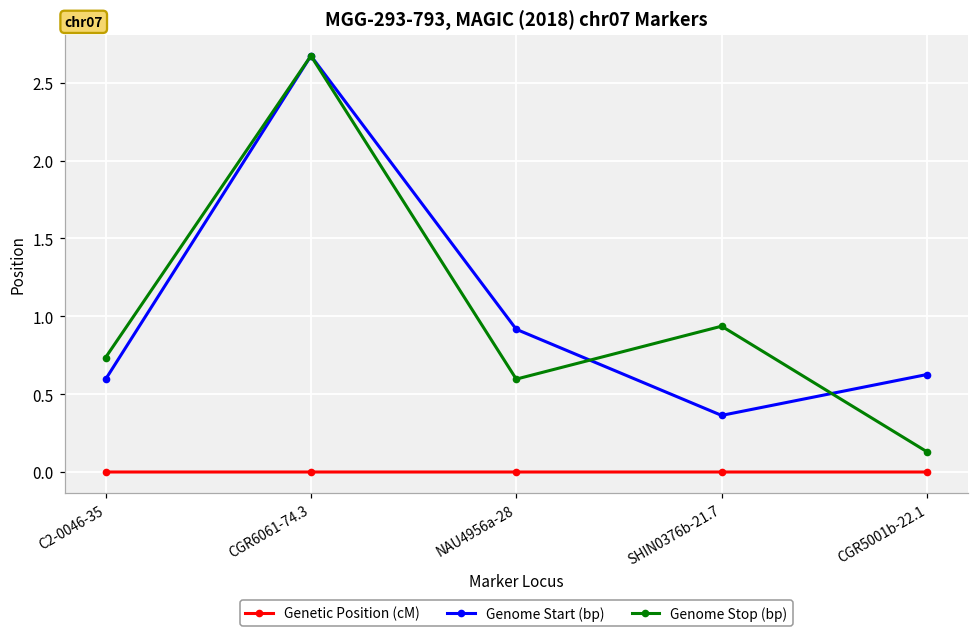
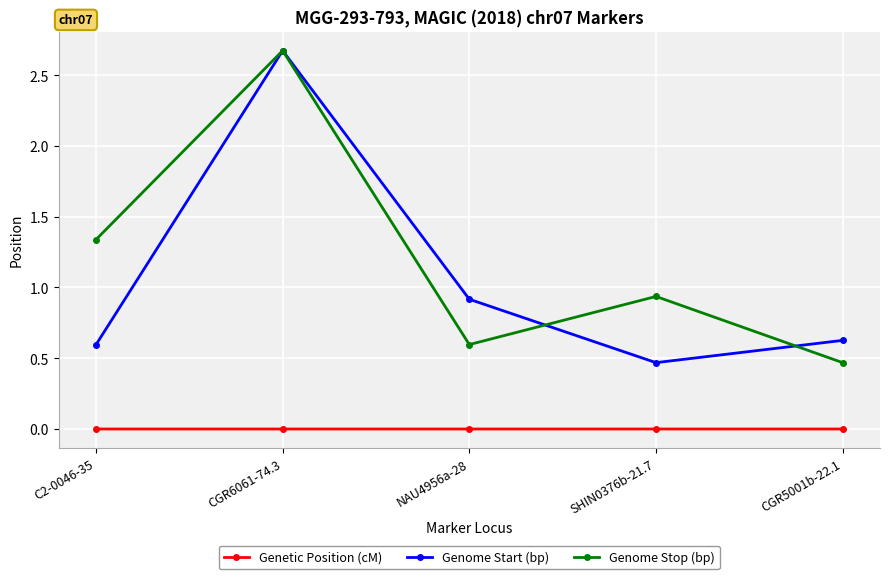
Genome Stop (bp), C2-0046-35: 7400000 -> 13400000
Genome Start (bp), SHIN0376b-21.7: 3600000 -> 4700000
Genome Stop (bp), CGR5001b-22.1: 1300000 -> 4700000
